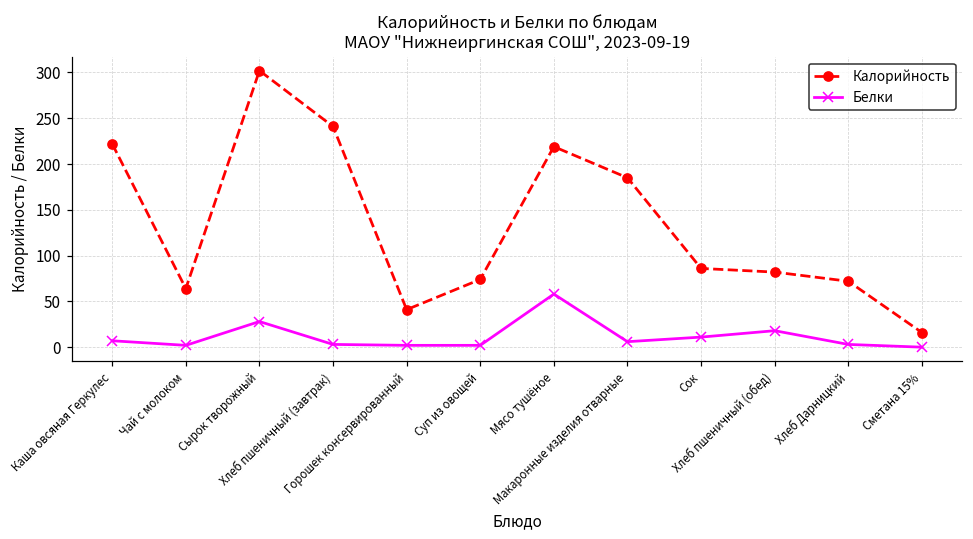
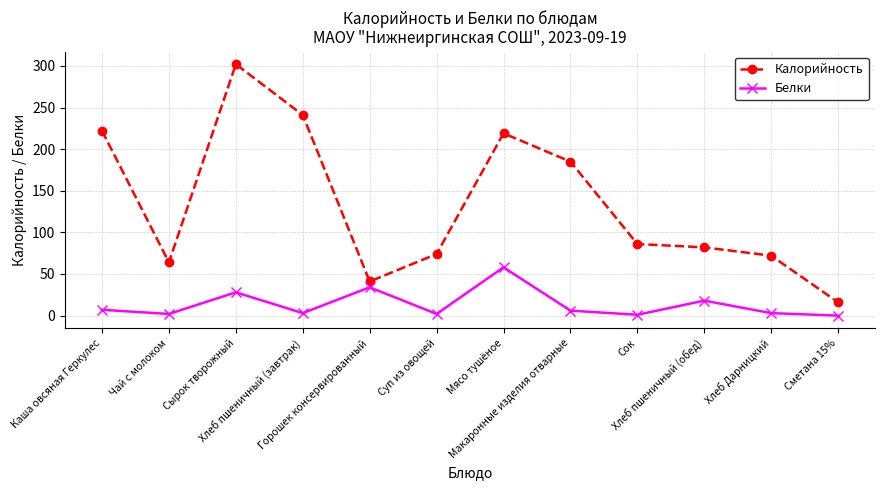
Белки, Горошек консервированный: 0 -> 30
Белки, Сок: 10 -> 0
